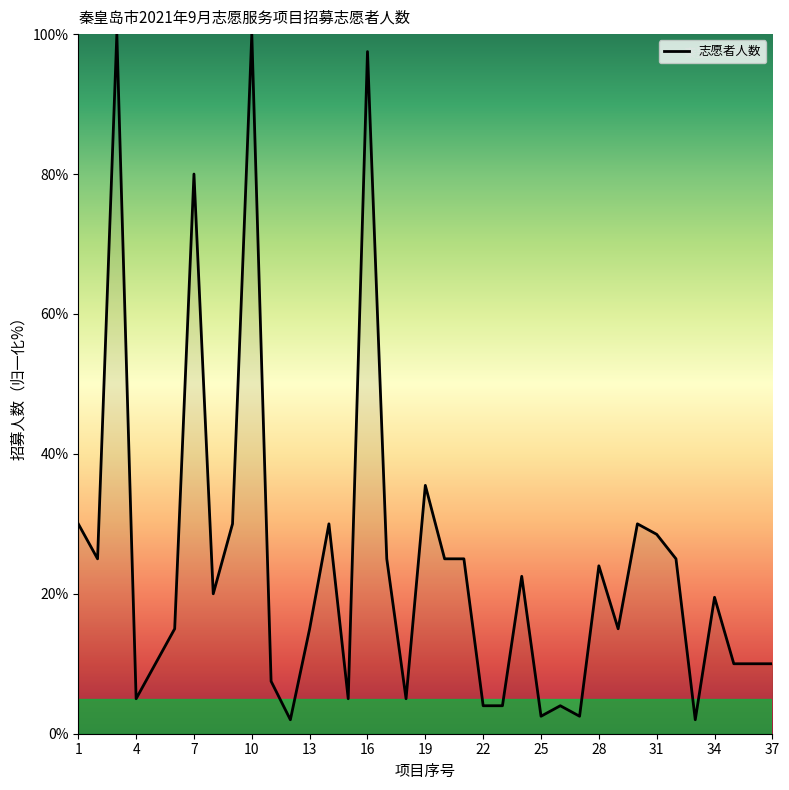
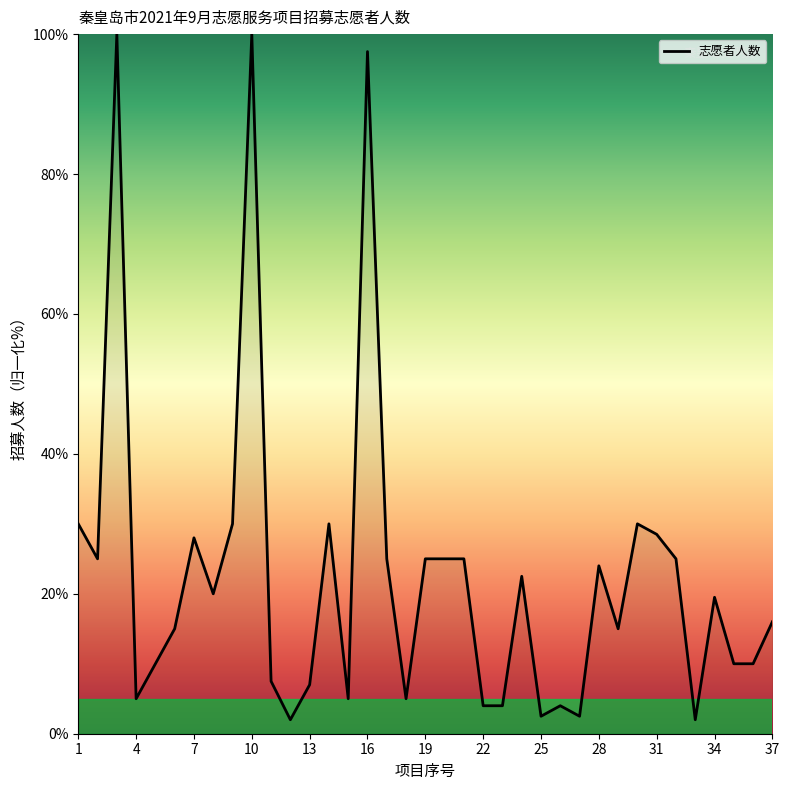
7: 80% -> 28%
13: 15% -> 7%
19: 36% -> 25%
37: 10% -> 16%
